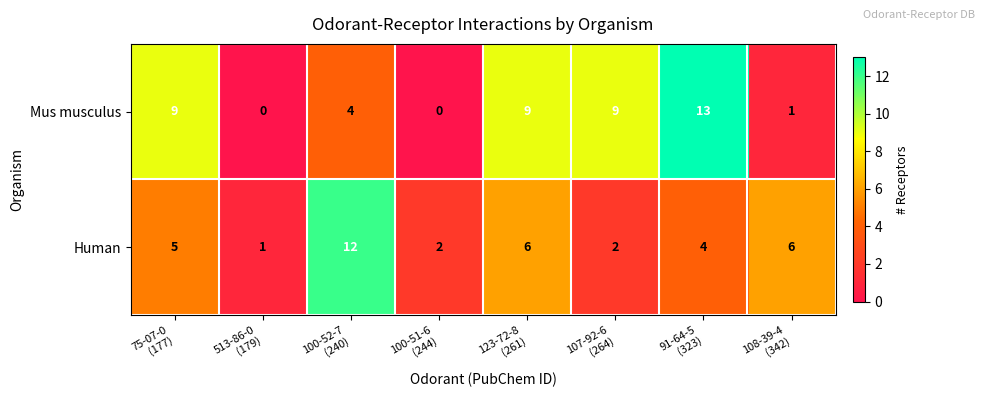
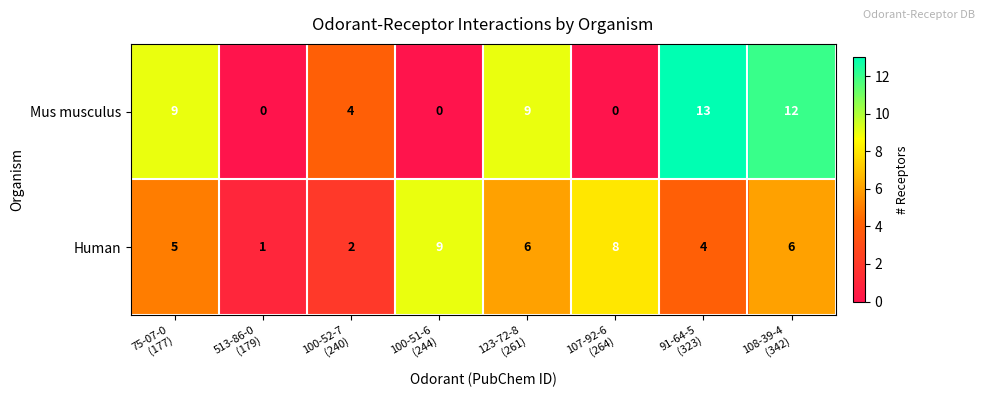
Mus musculus, 107-92-6 (264): 9 -> 0
Mus musculus, 108-39-4 (342): 1 -> 12
Human, 100-52-7 (240): 12 -> 2
Human, 100-51-6 (244): 2 -> 9
Human, 107-92-6 (264): 2 -> 8
